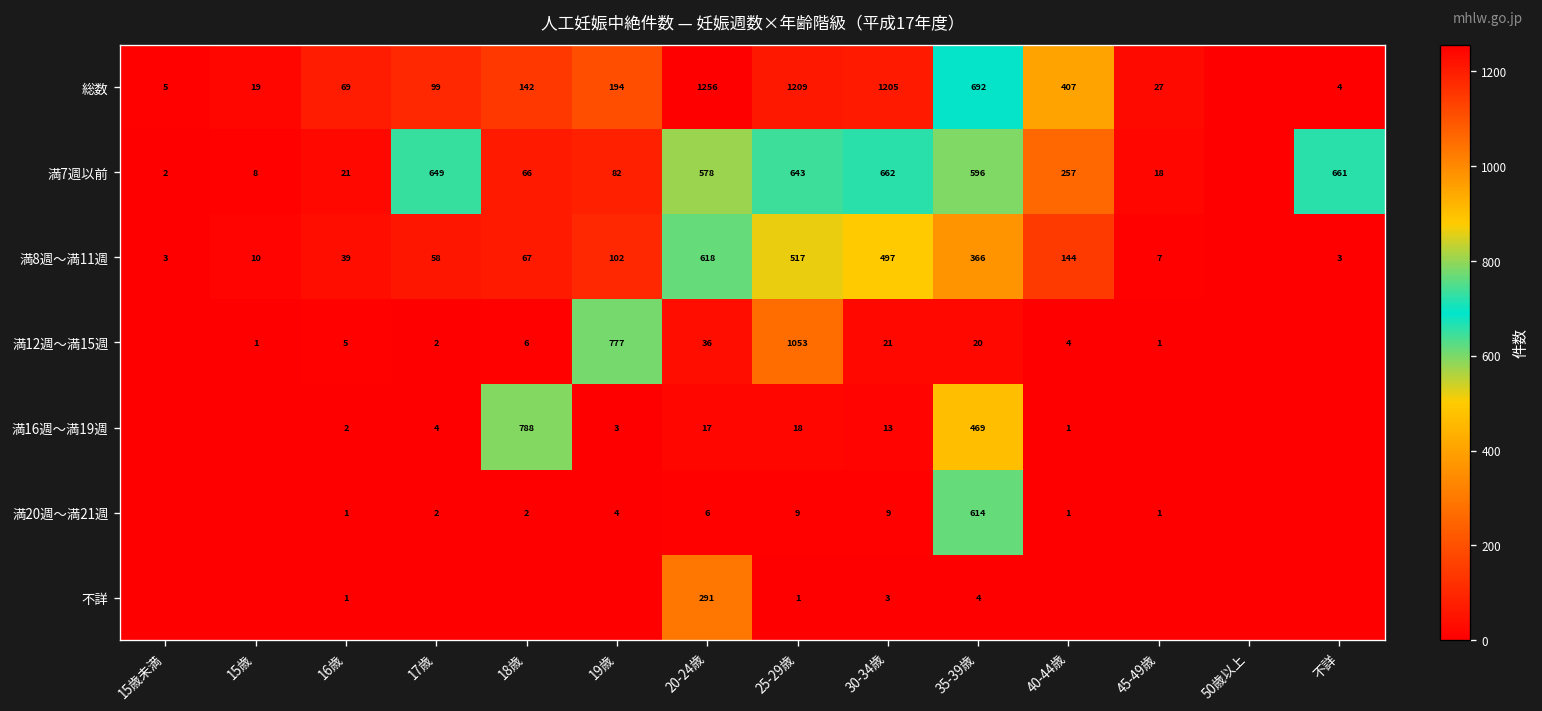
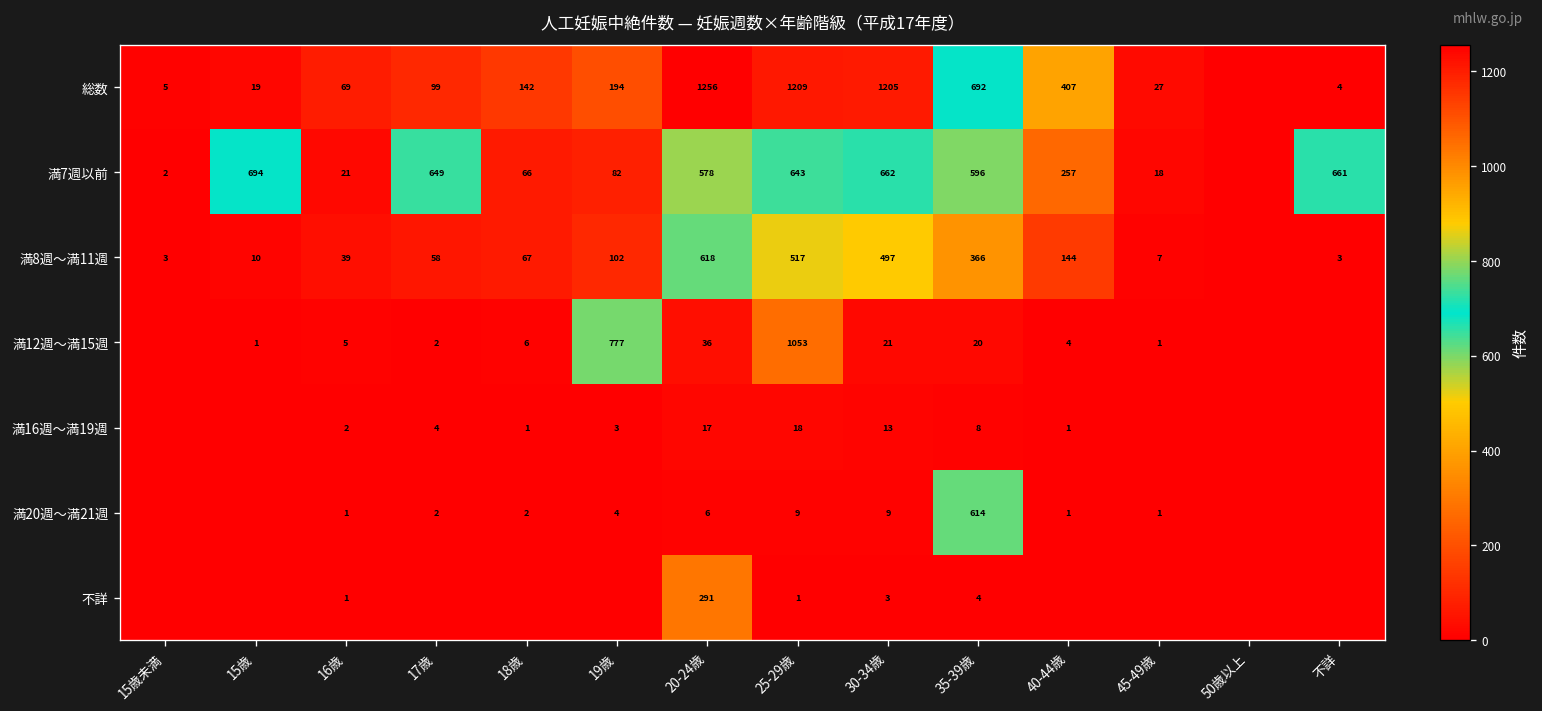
満7週以前, 15歳: 8 -> 694
満16週〜満19週, 18歳: 788 -> 1
満16週〜満19週, 35-39歳: 469 -> 8
